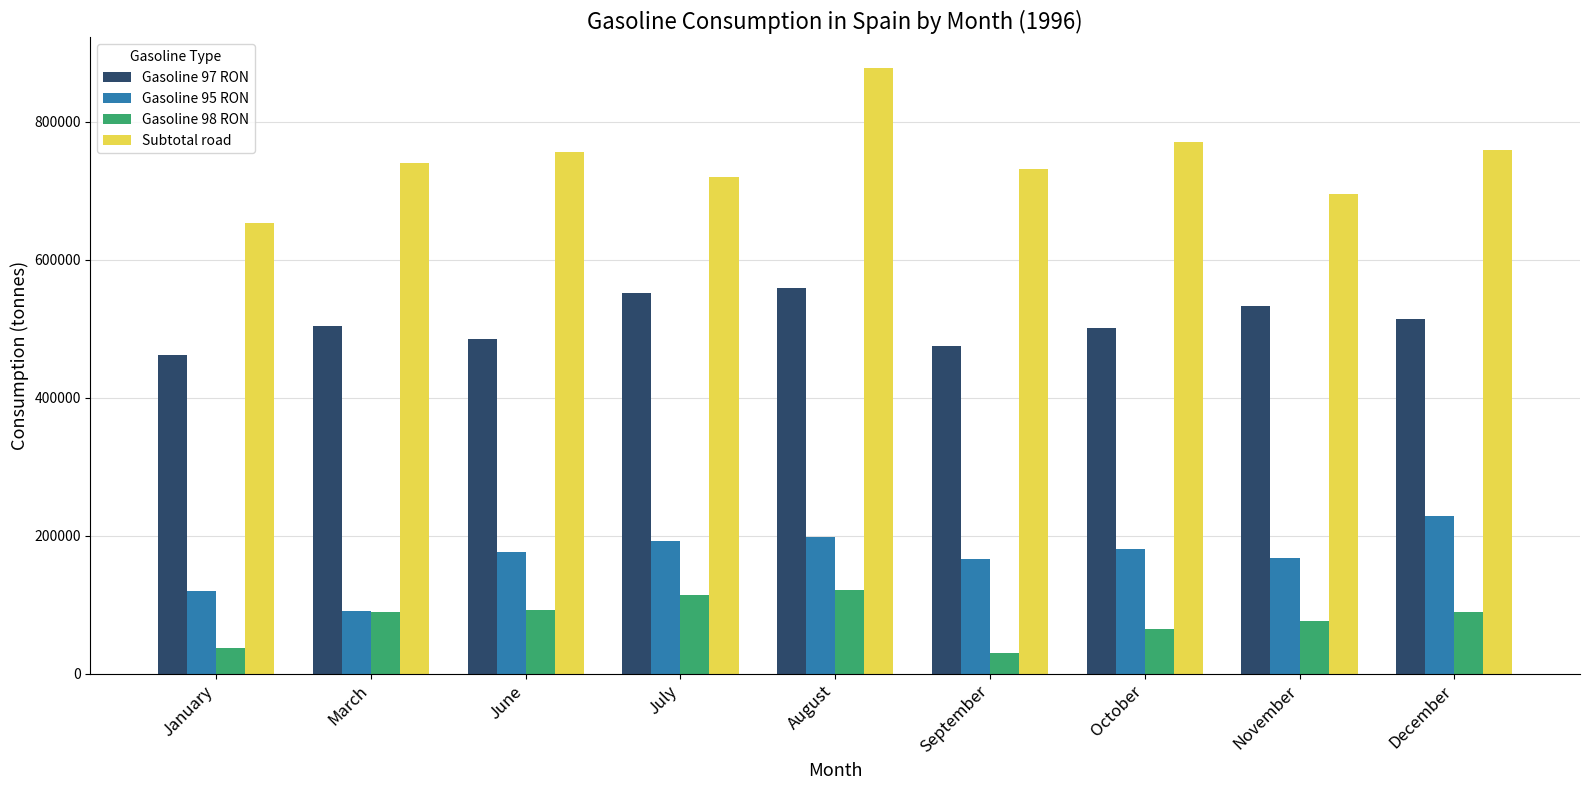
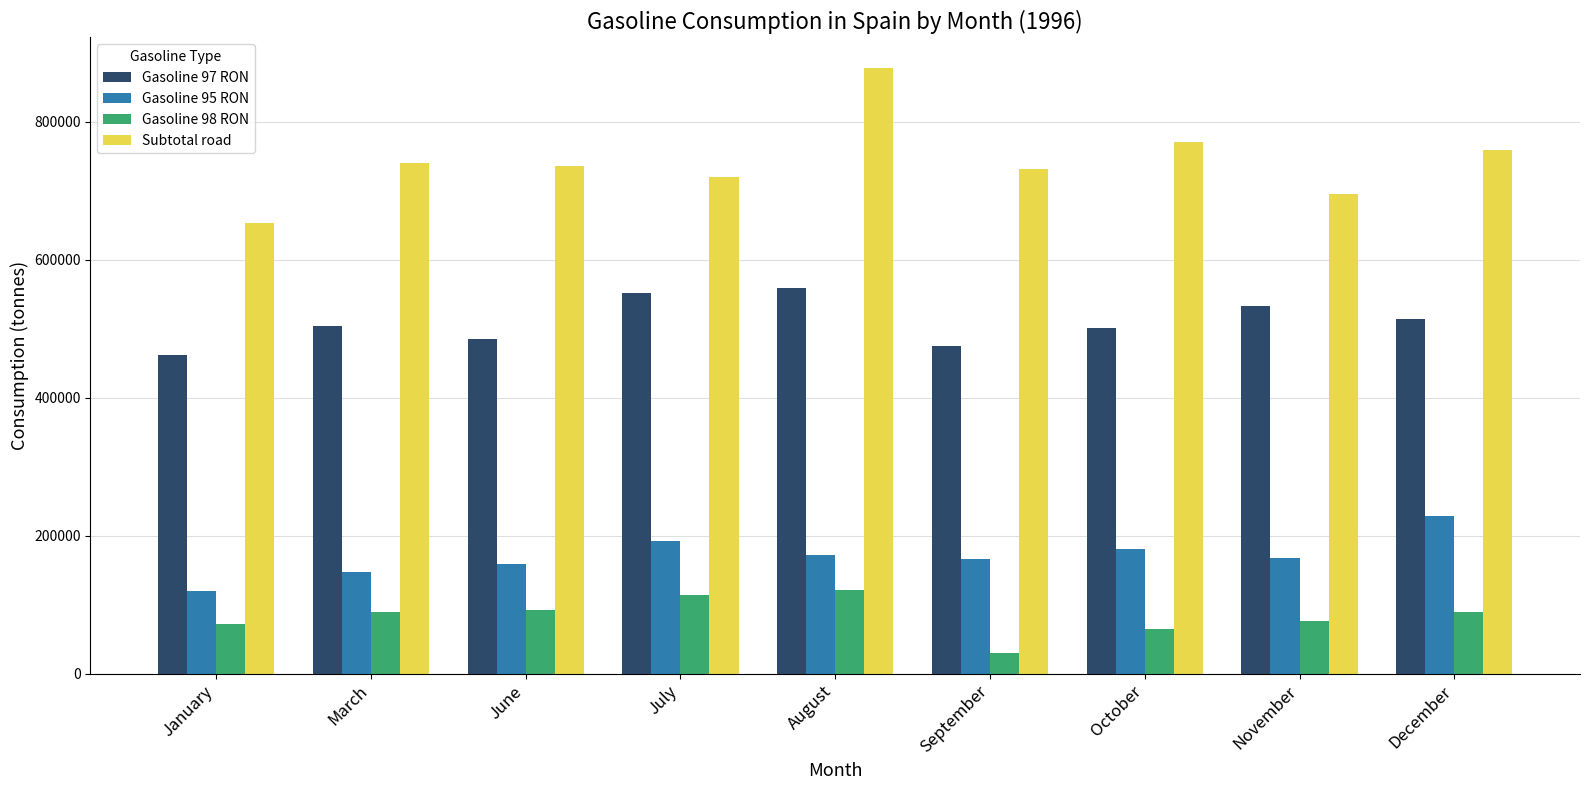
Gasoline 98 RON, January: 40000 -> 70000
Gasoline 95 RON, March: 90000 -> 150000
Gasoline 95 RON, June: 180000 -> 160000
Subtotal road, June: 760000 -> 740000
Gasoline 95 RON, August: 200000 -> 170000
